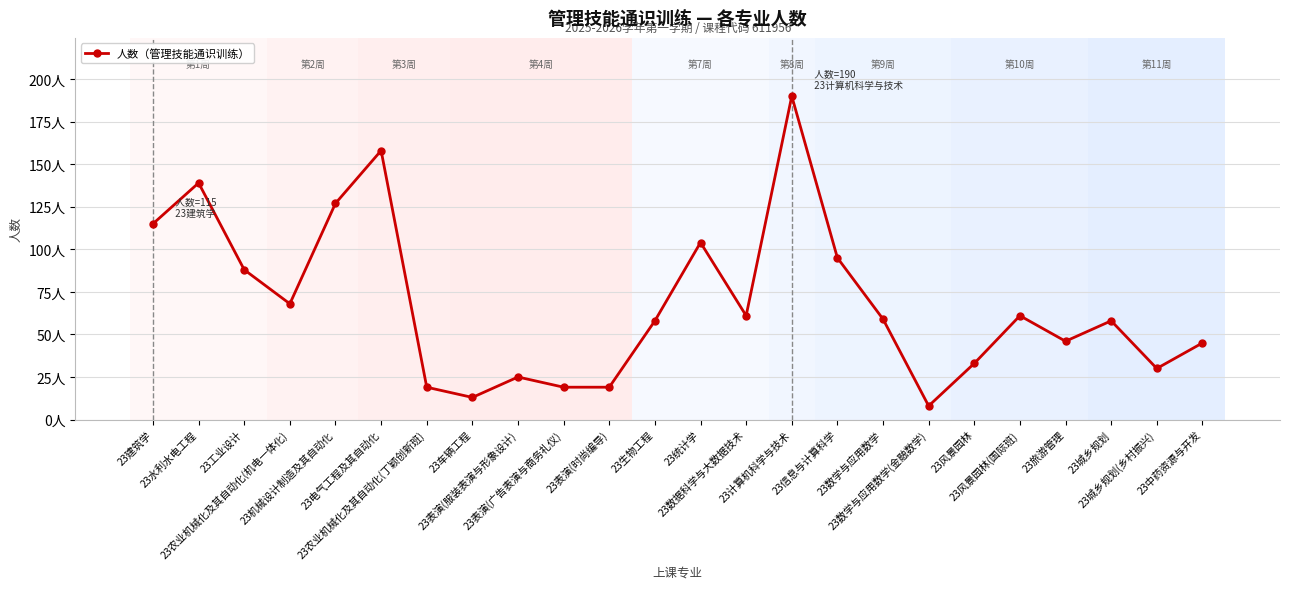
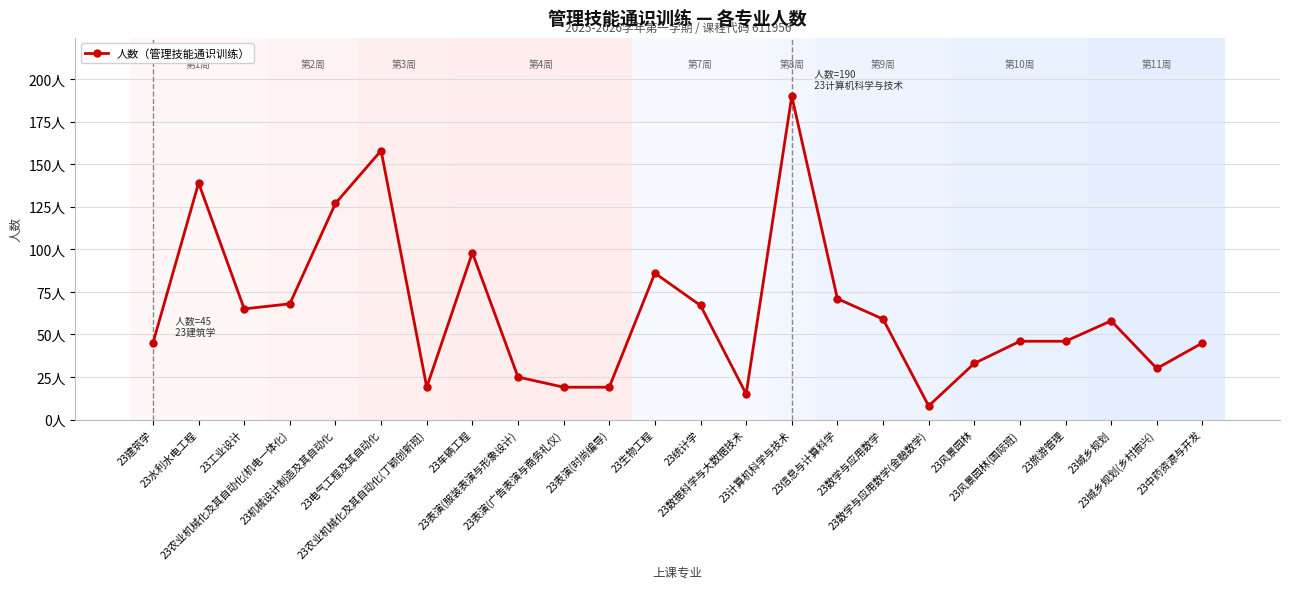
23建筑学: 115 -> 45
23工业设计: 88人 -> 65人
23车辆工程: 13人 -> 98人
23生物工程: 58人 -> 86人
23统计学: 104人 -> 67人
23数据科学与大数据技术: 61人 -> 15人
23信息与计算科学: 95人 -> 71人
23风景园林(国际班): 61人 -> 46人
